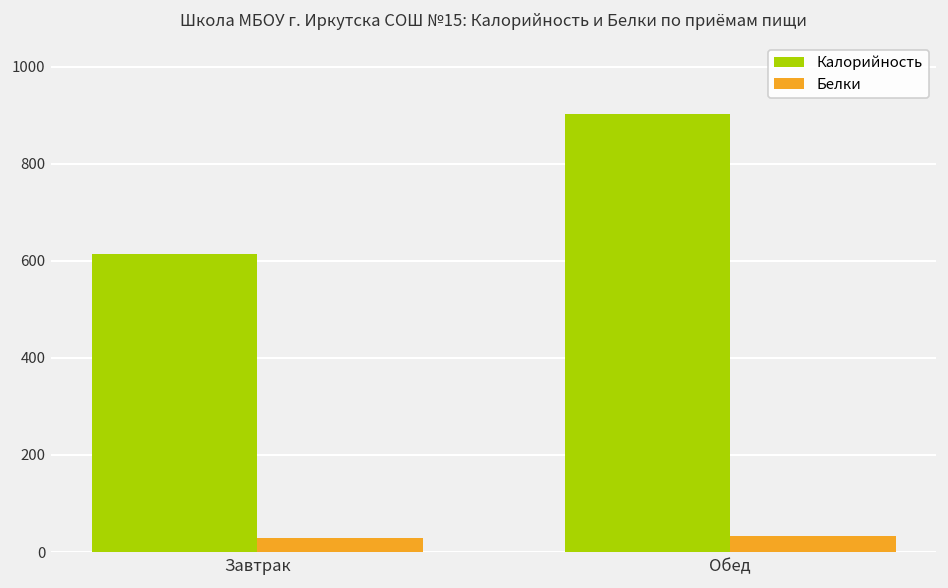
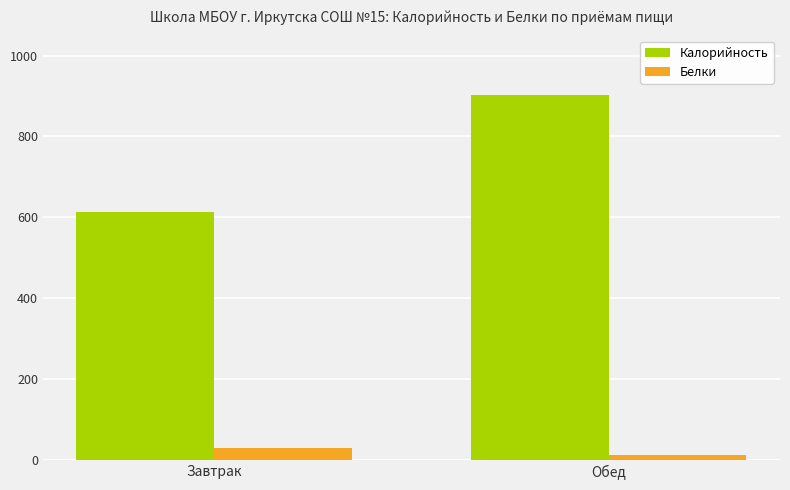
Белки, Обед: 30 -> 10
